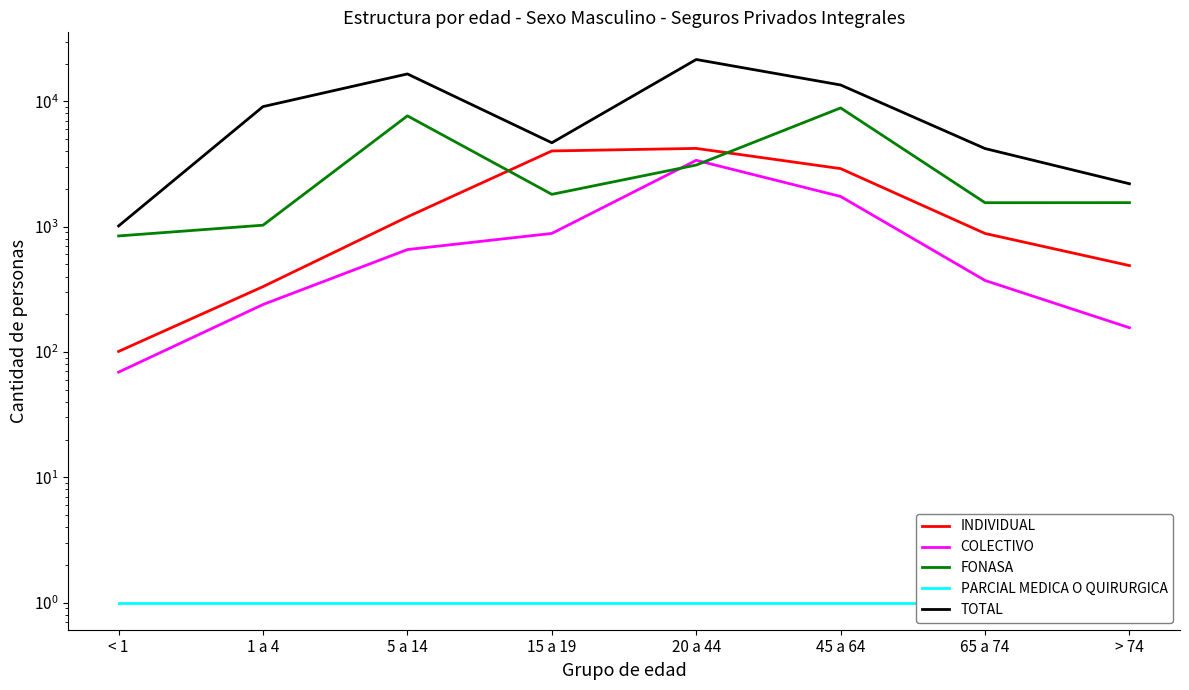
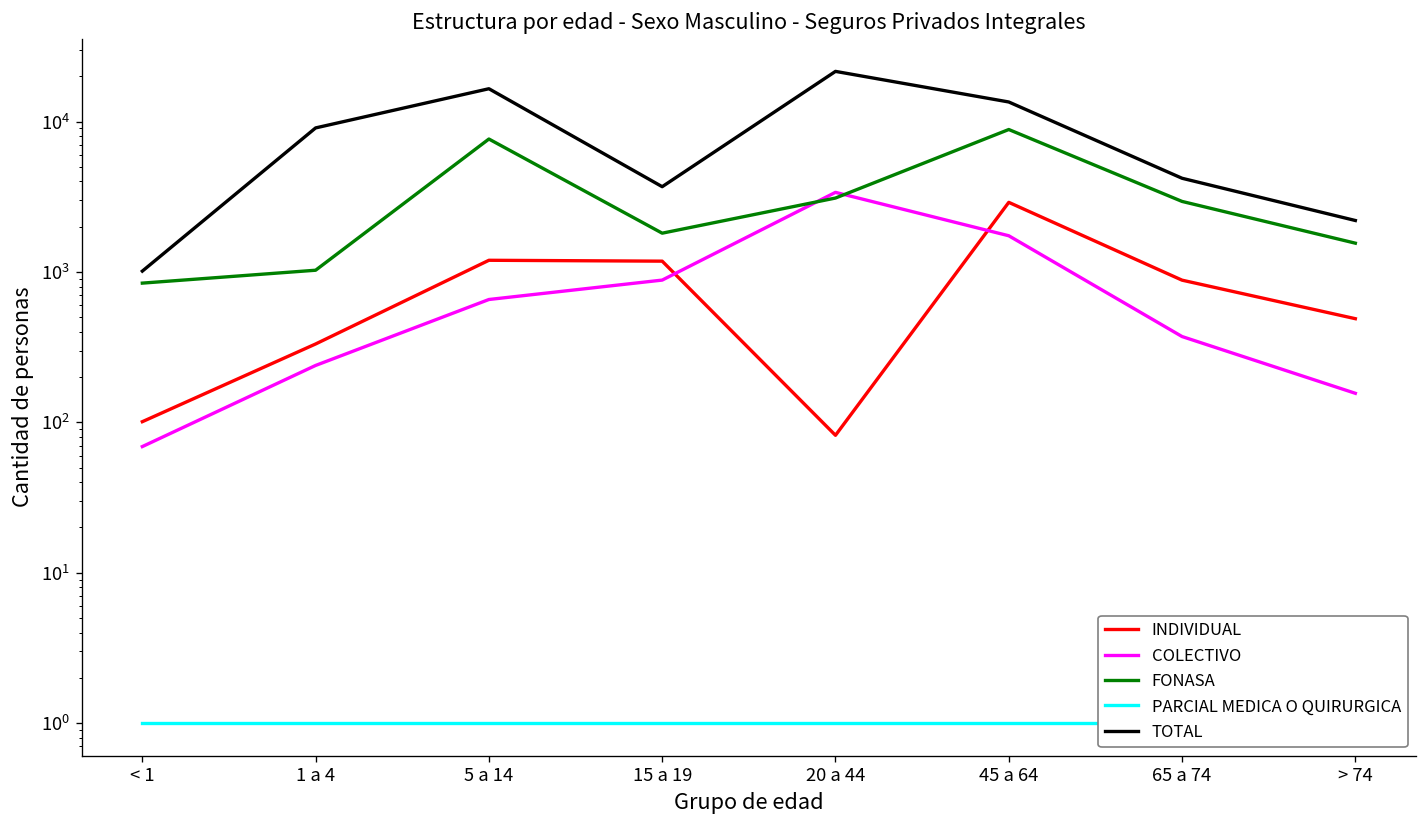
INDIVIDUAL, 15 a 19: 4000 -> 1200
TOTAL, 15 a 19: 4700 -> 3700
INDIVIDUAL, 20 a 44: 4200 -> 80
FONASA, 65 a 74: 1600 -> 2900
